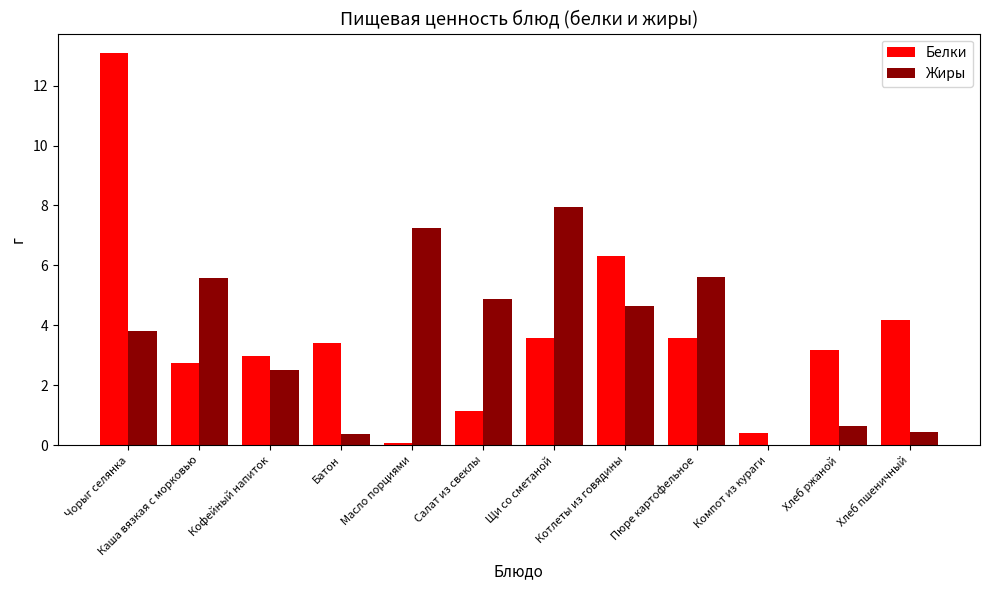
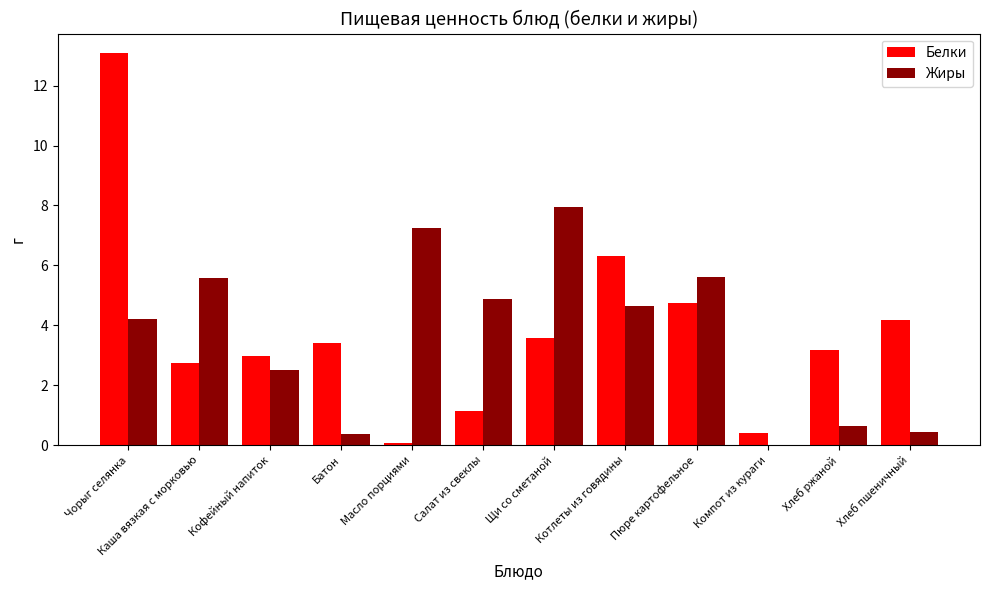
Жиры, Чорыг селянка: 3.8 -> 4.2
Белки, Пюре картофельное: 3.6 -> 4.8
